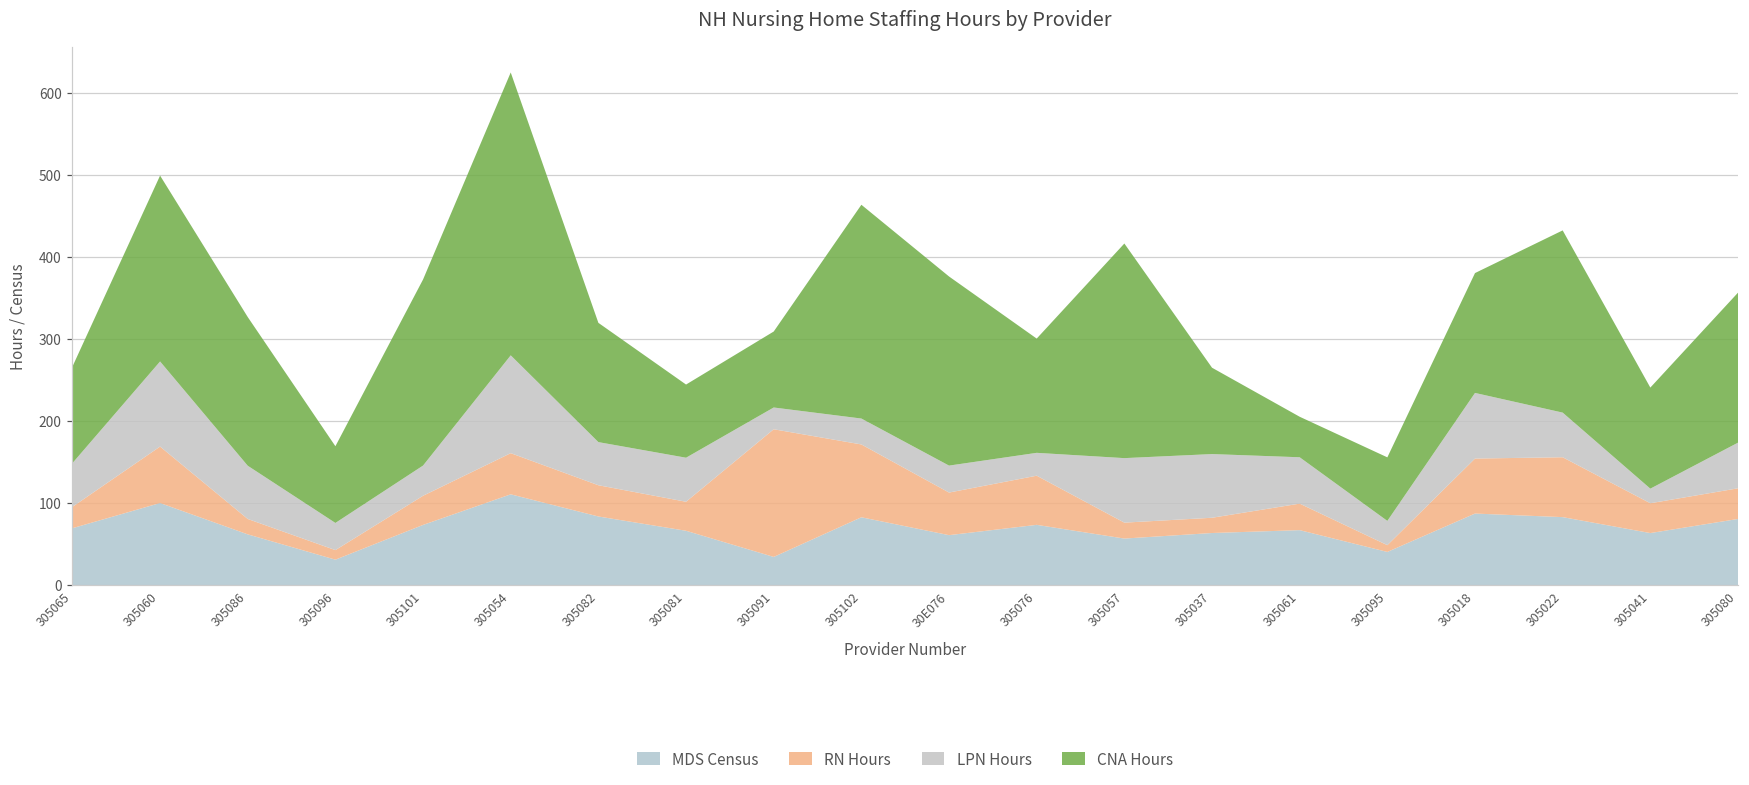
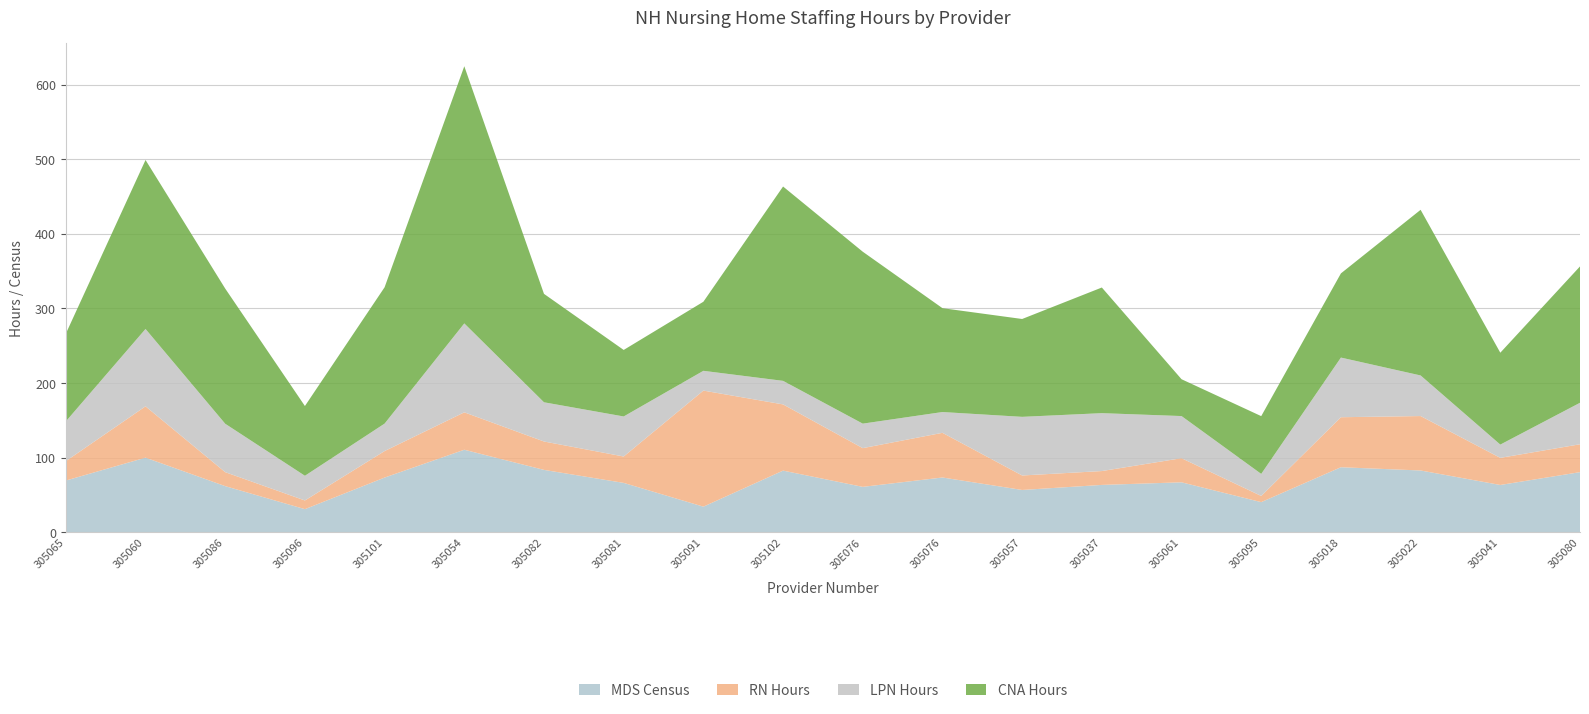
CNA Hours, 305101: 230 -> 180
CNA Hours, 305057: 260 -> 130
CNA Hours, 305037: 110 -> 170
CNA Hours, 305018: 150 -> 110
